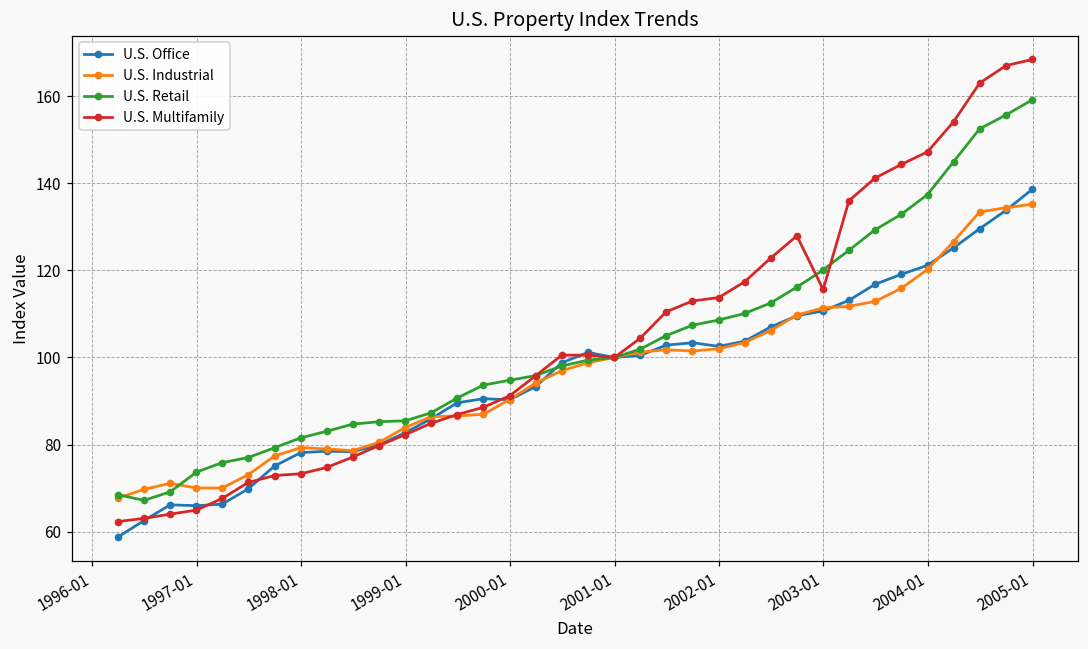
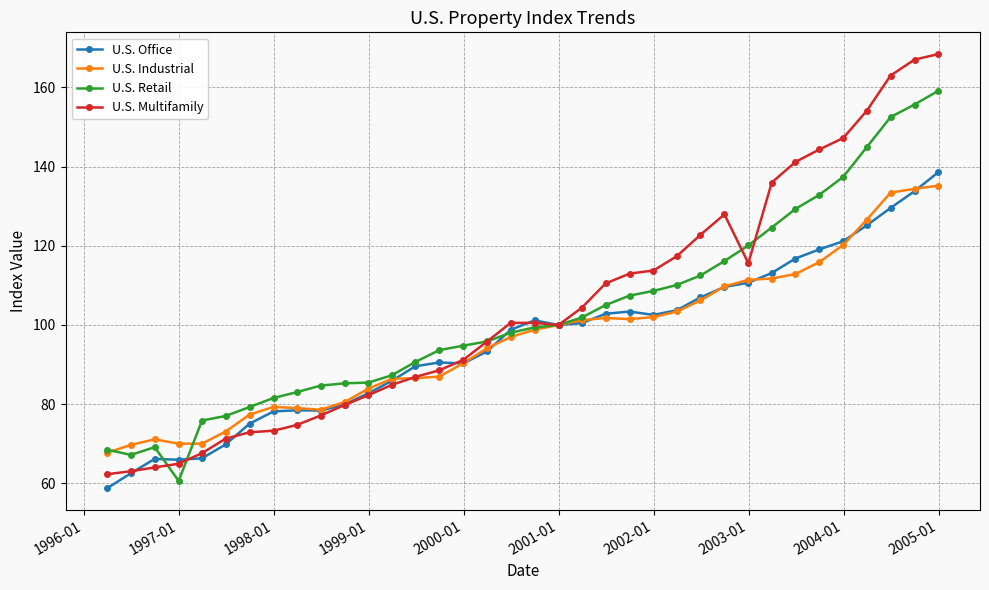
U.S. Retail, 1997-01: 74 -> 61
